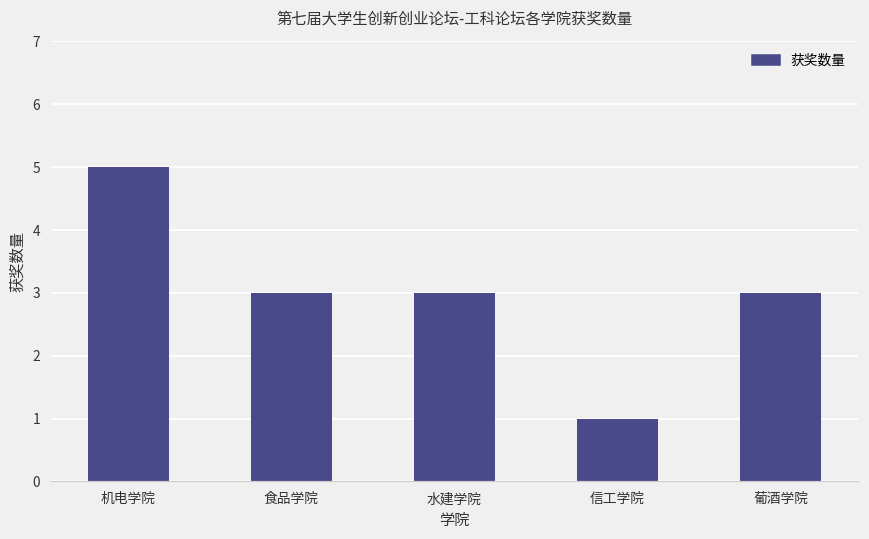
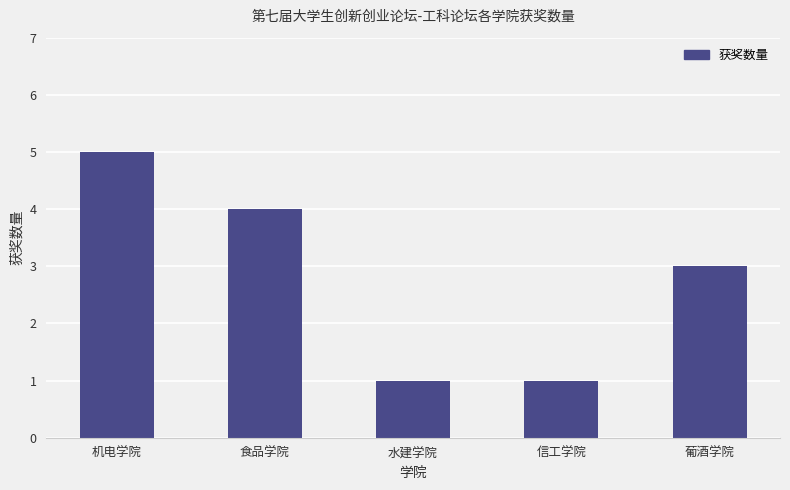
食品学院: 3 -> 4
水建学院: 3 -> 1
